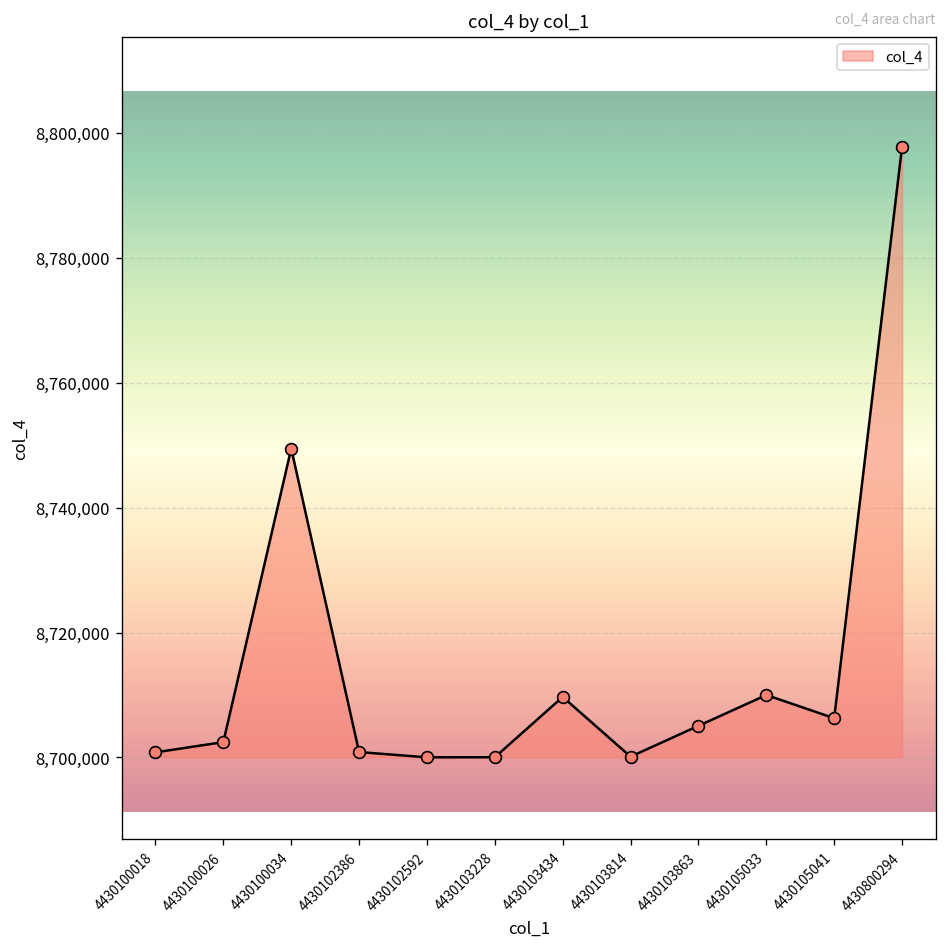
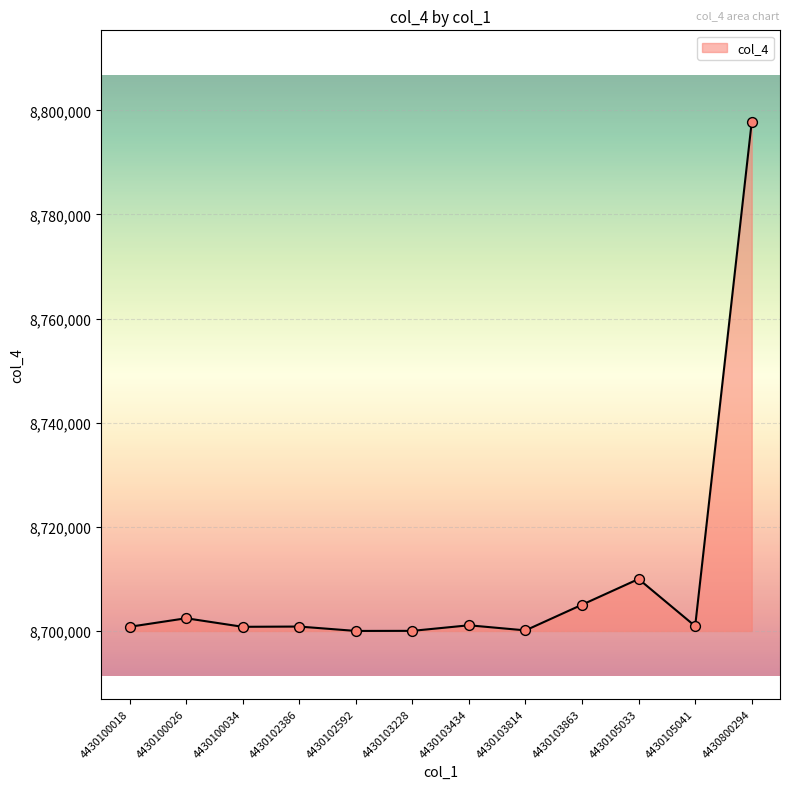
4430100034: 8,749,000 -> 8,701,000
4430103434: 8,710,000 -> 8,701,000
4430105041: 8,706,000 -> 8,701,000
